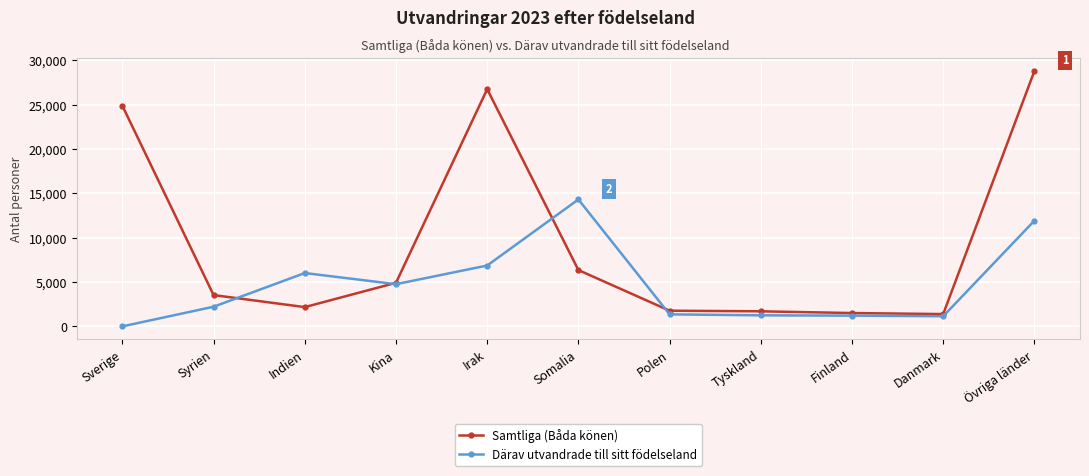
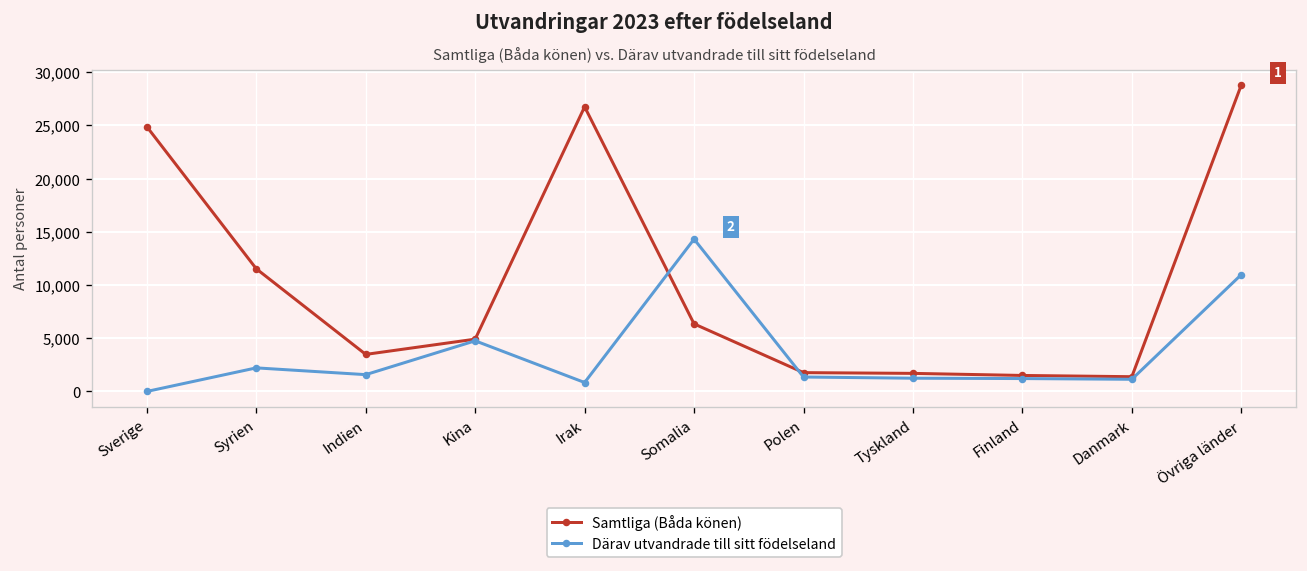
Samtliga (Båda könen), Syrien: 4,000 -> 12,000
Samtliga (Båda könen), Indien: 2,000 -> 3,000
Därav utvandrade till sitt födelseland, Indien: 6,000 -> 2,000
Därav utvandrade till sitt födelseland, Irak: 7,000 -> 1,000
Därav utvandrade till sitt födelseland, Övriga länder: 12,000 -> 11,000
